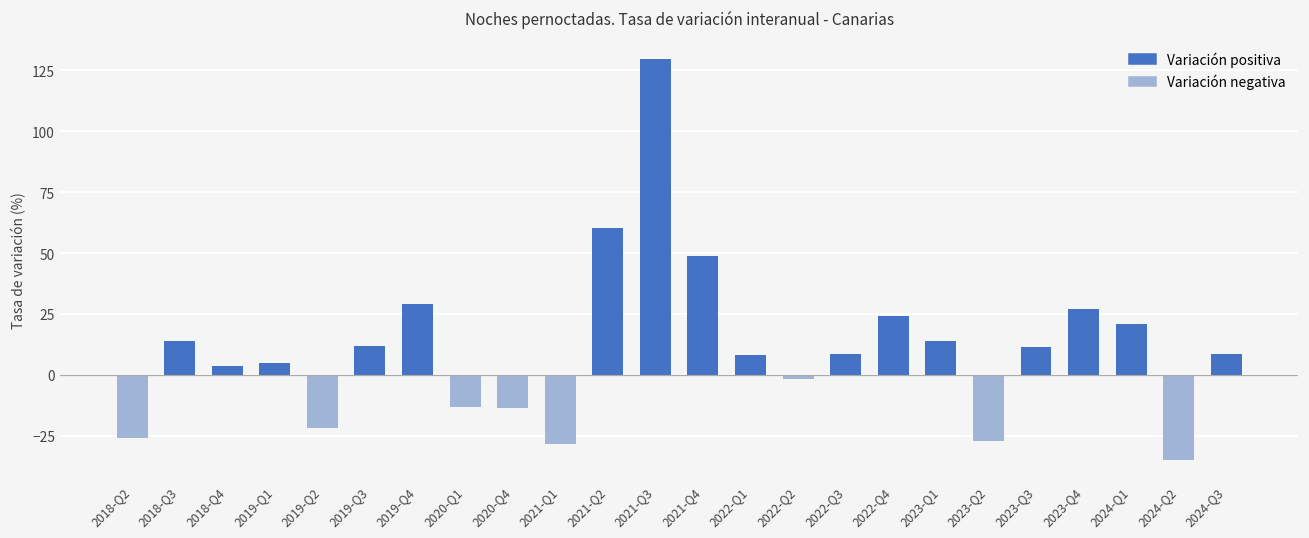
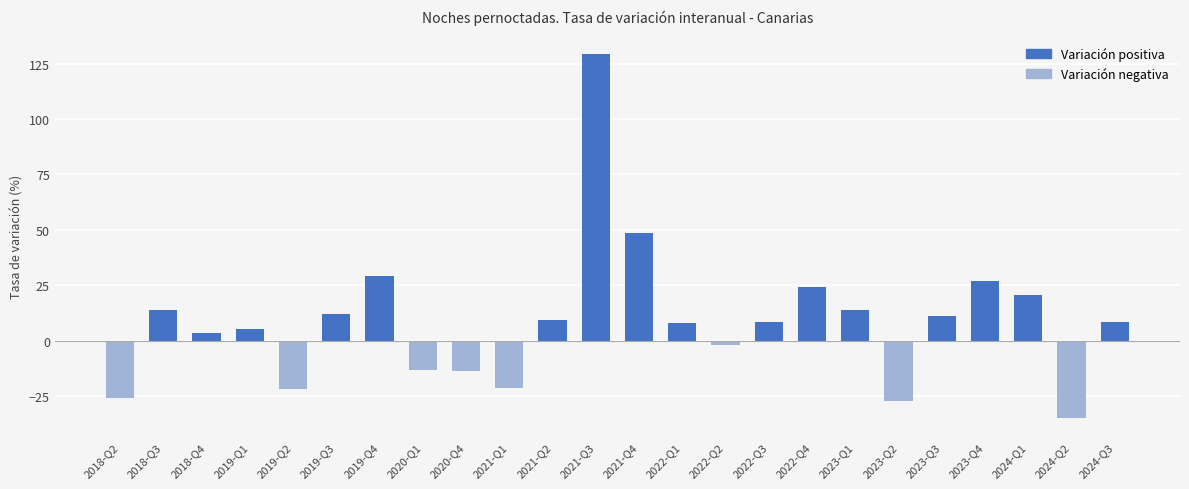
2021-Q1: -28 -> -21
2021-Q2: 60 -> 10
